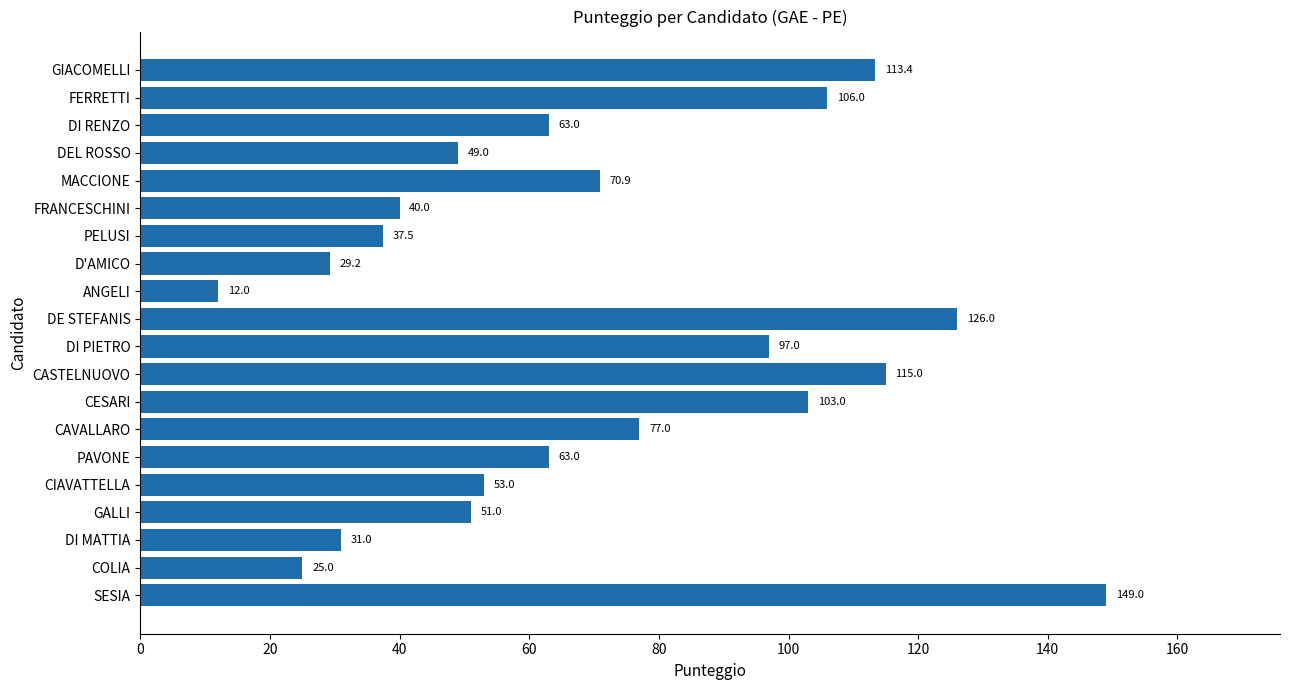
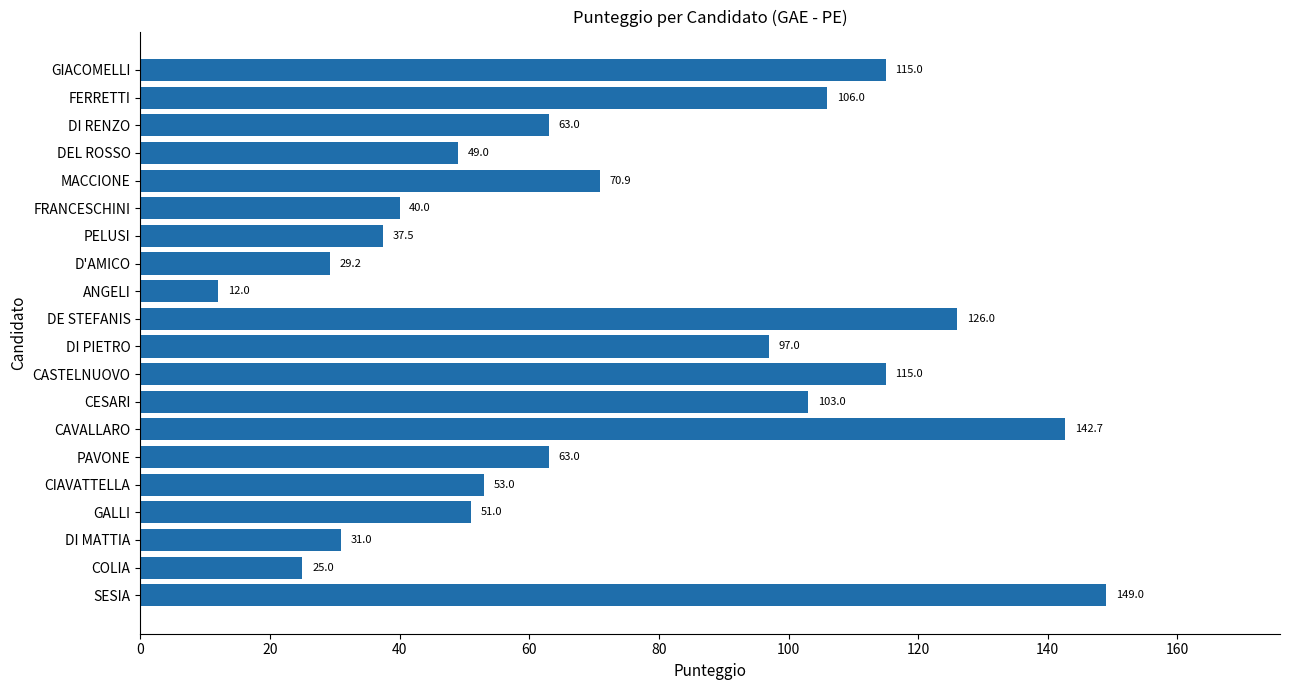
GIACOMELLI: 113.4 -> 115.0
CAVALLARO: 77.0 -> 142.7
